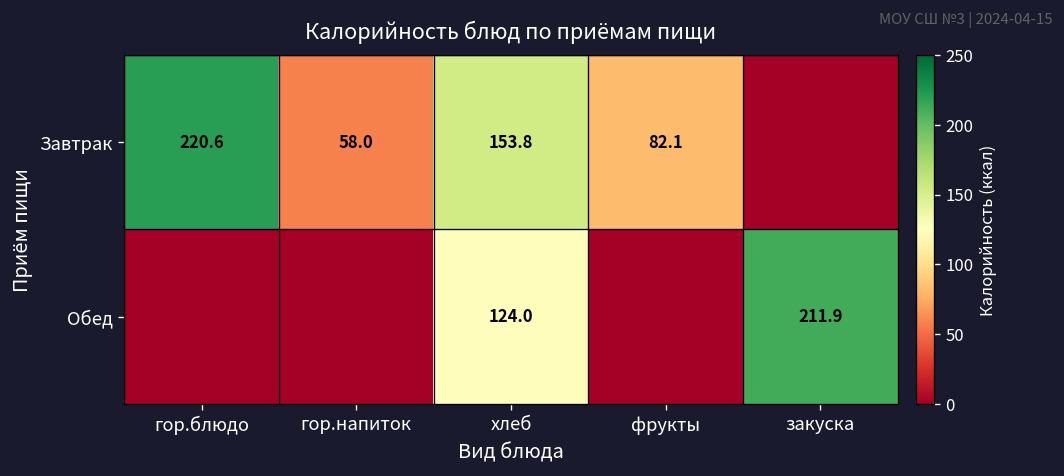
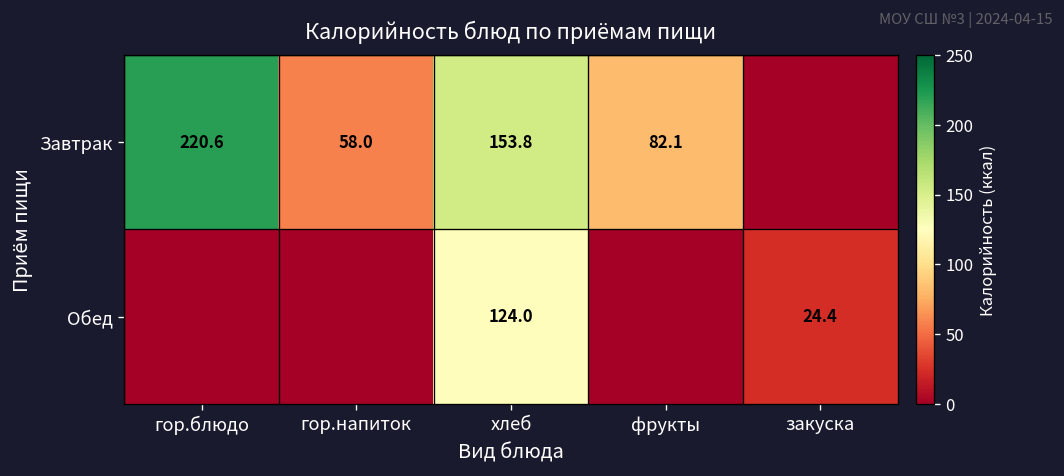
Обед, закуска: 211.9 -> 24.4
